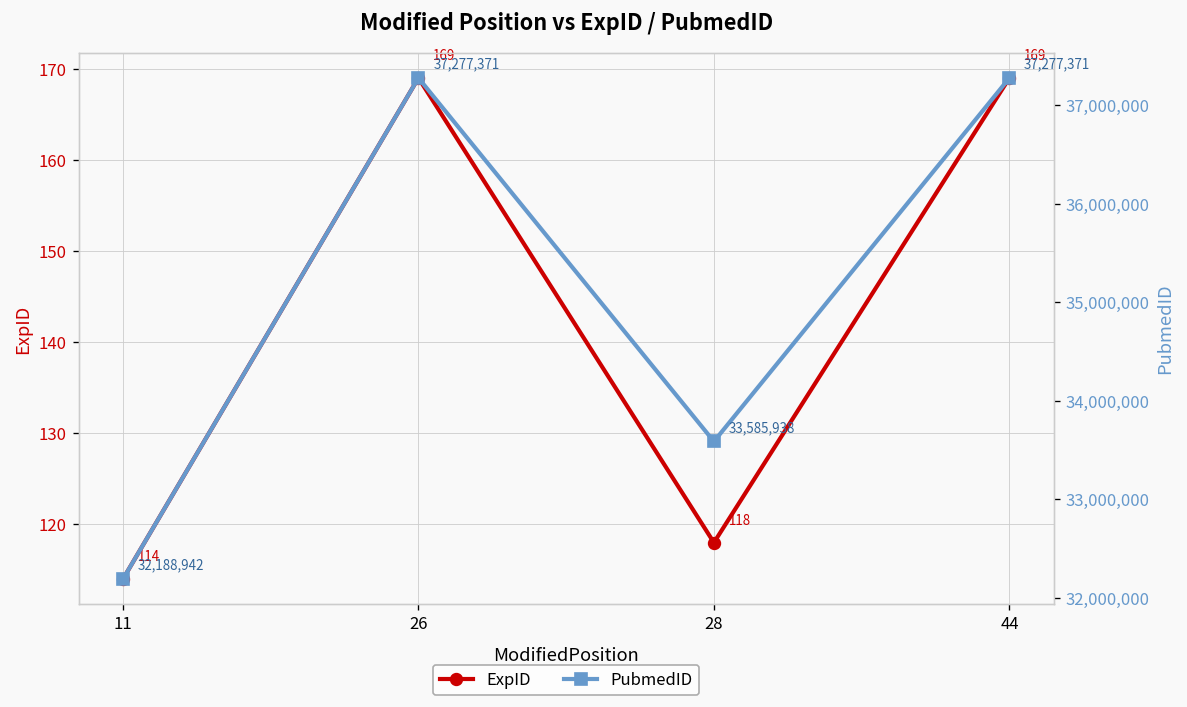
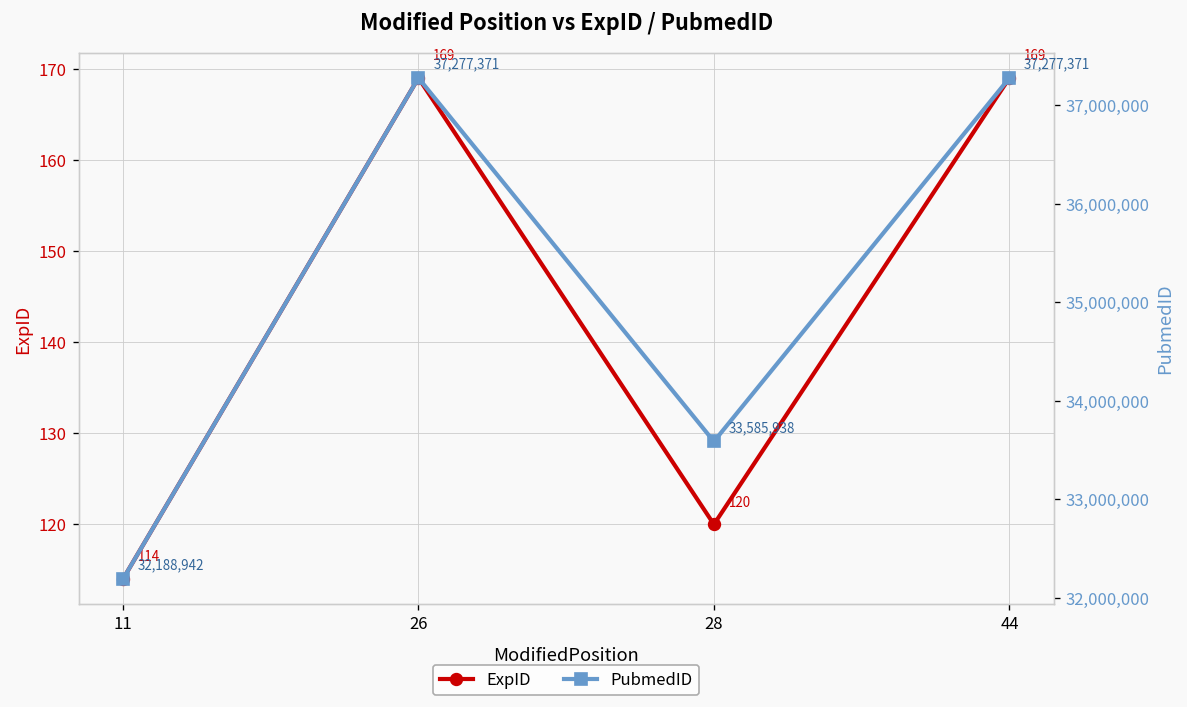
ExpID, 28: 118 -> 120
